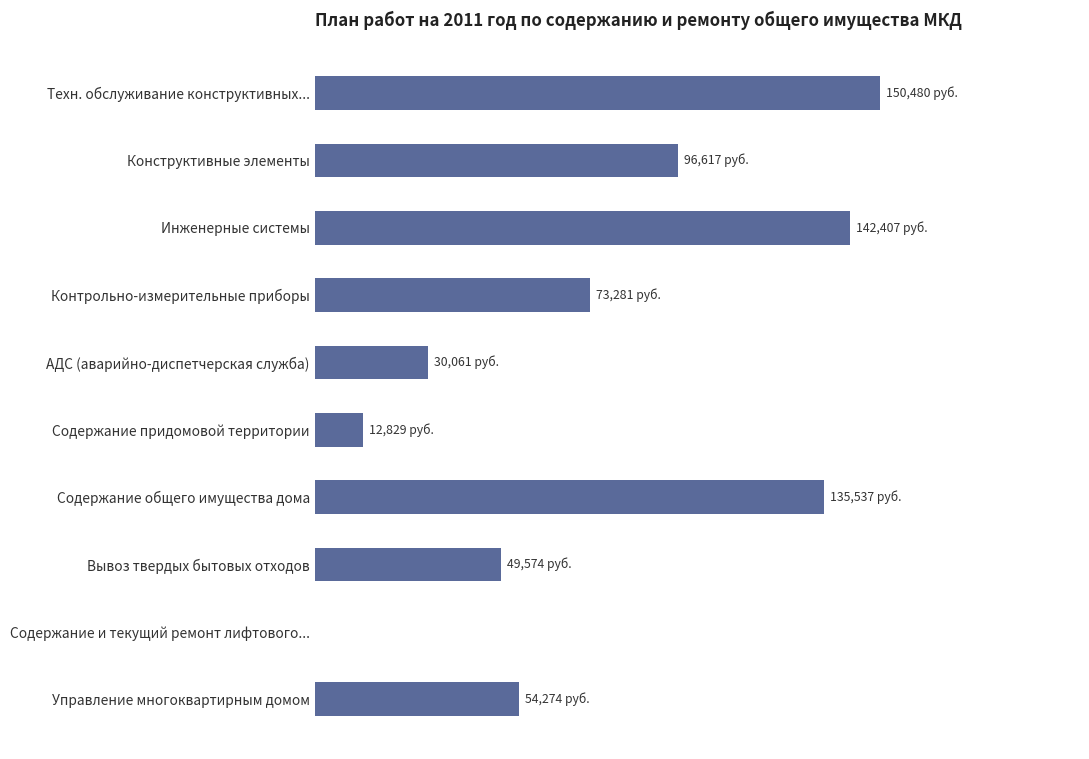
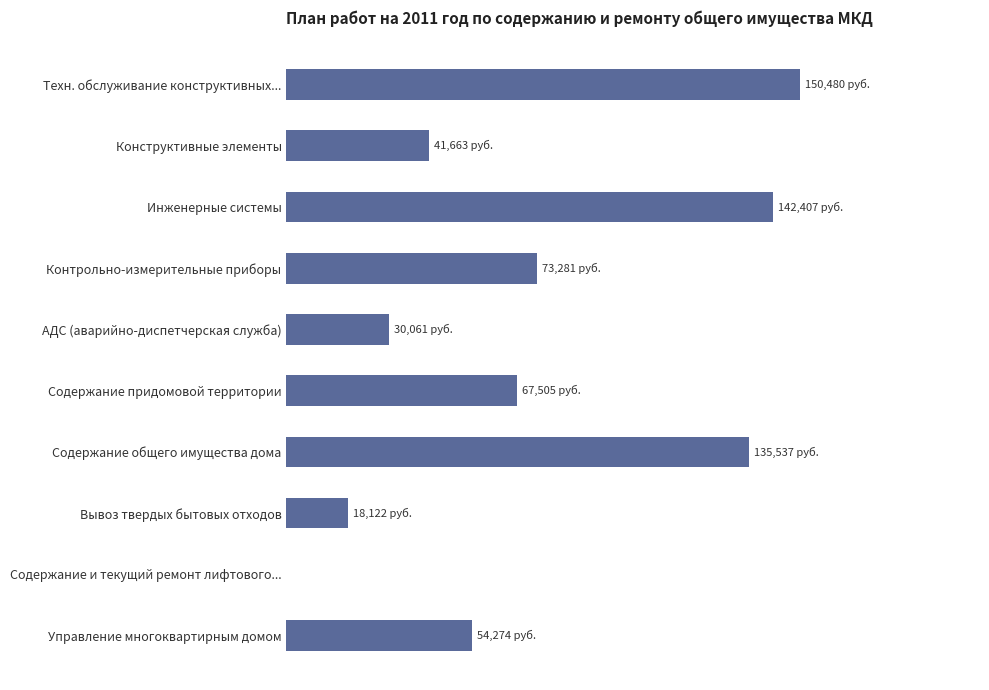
Конструктивные элементы: 96,617 -> 41,663
Содержание придомовой территории: 12,829 -> 67,505
Вывоз твердых бытовых отходов: 49,574 -> 18,122
